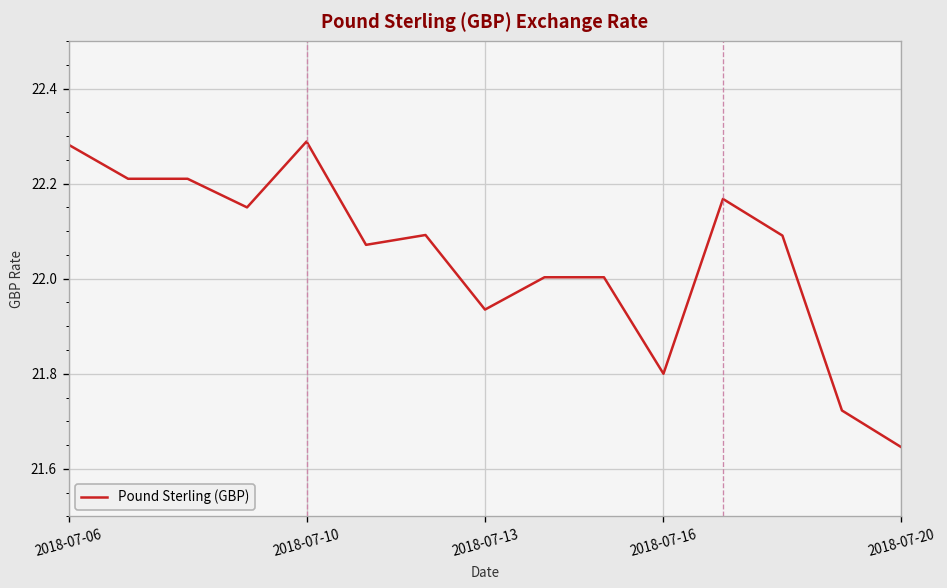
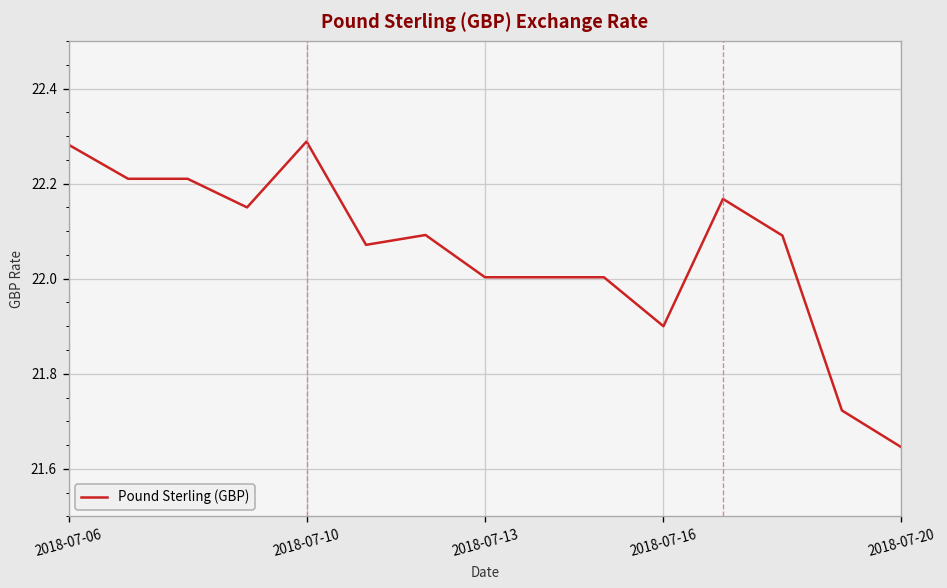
2018-07-13: 21.94 -> 22.00
2018-07-16: 21.8 -> 21.9
